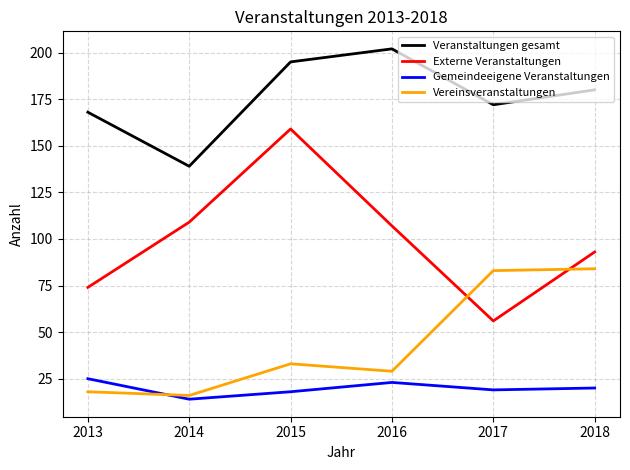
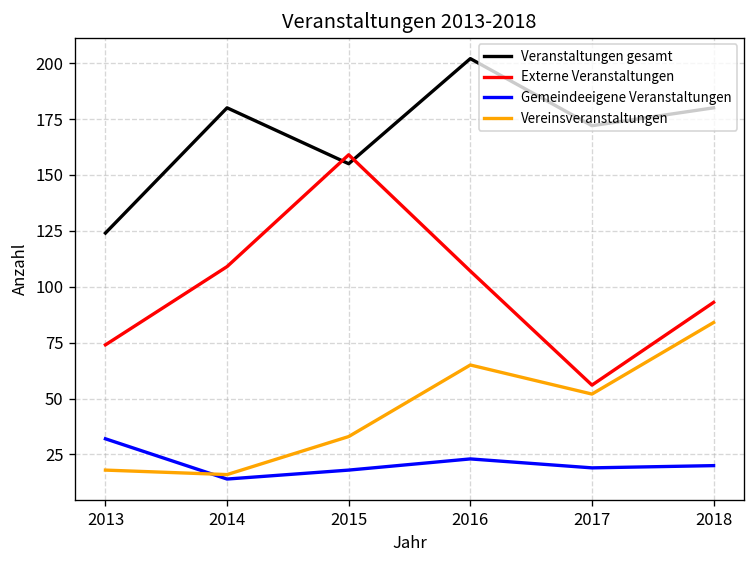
Veranstaltungen gesamt, 2013: 168 -> 124
Gemeindeeigene Veranstaltungen, 2013: 25 -> 32
Veranstaltungen gesamt, 2014: 139 -> 180
Veranstaltungen gesamt, 2015: 195 -> 155
Vereinsveranstaltungen, 2016: 29 -> 65
Vereinsveranstaltungen, 2017: 83 -> 52
